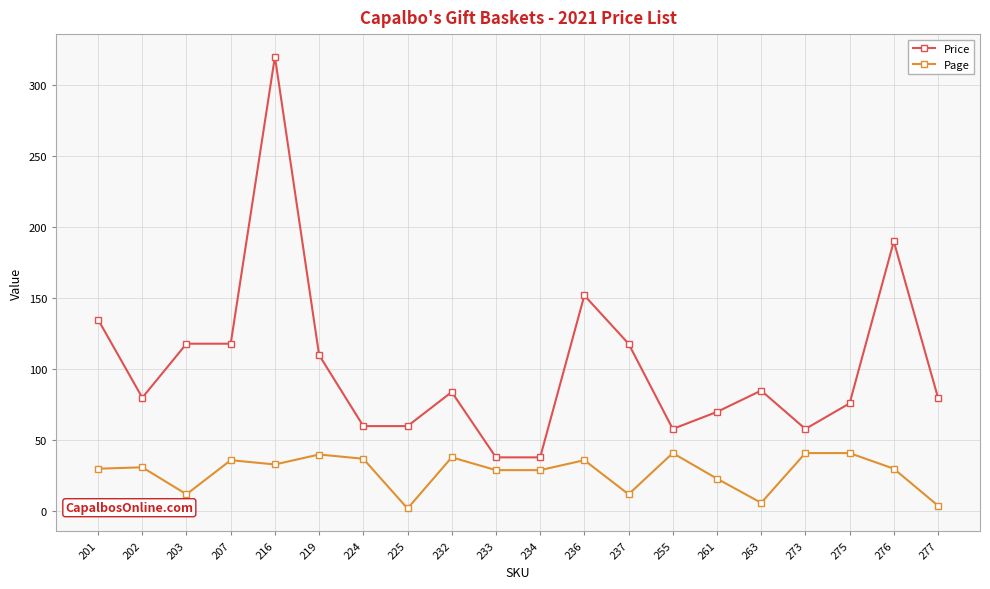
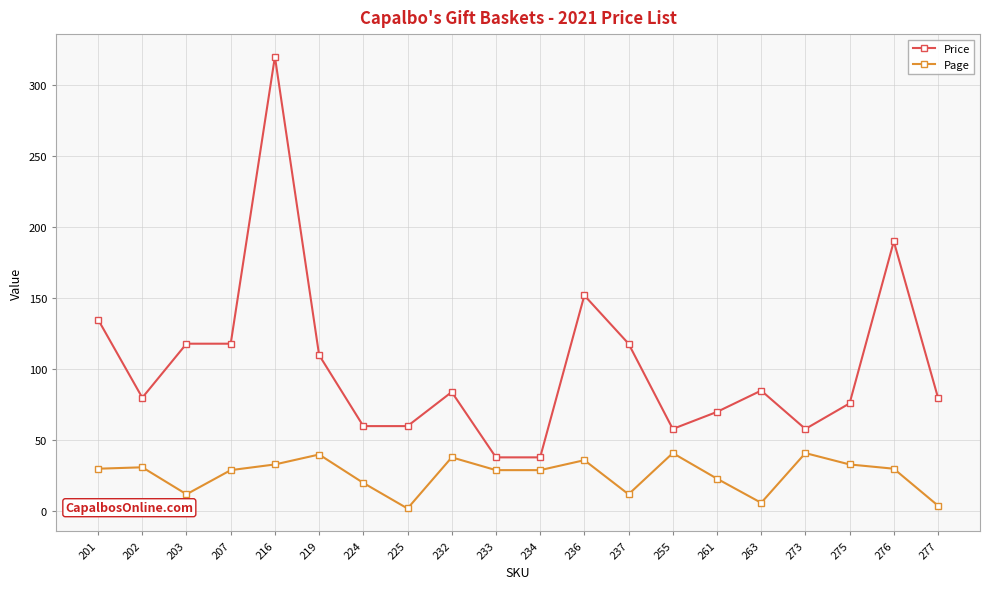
Page, 207: 36 -> 29
Page, 224: 37 -> 20
Page, 275: 41 -> 33
